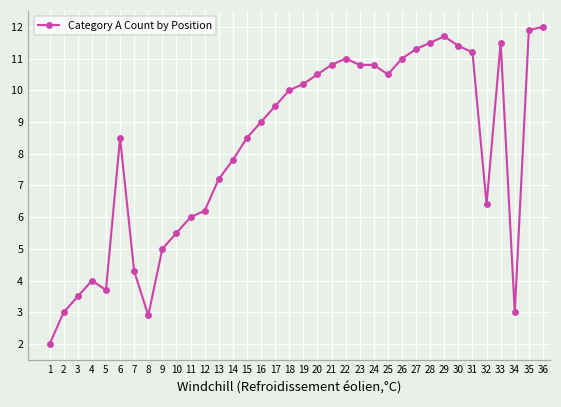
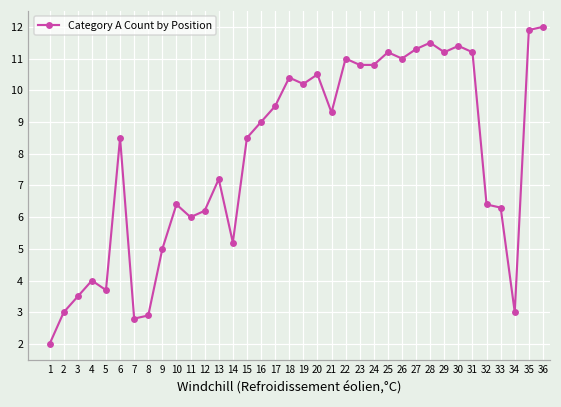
7: 4.3 -> 2.8
10: 5.5 -> 6.4
14: 7.8 -> 5.2
18: 10.0 -> 10.4
21: 10.8 -> 9.3
25: 10.5 -> 11.2
29: 11.7 -> 11.2
33: 11.5 -> 6.3
